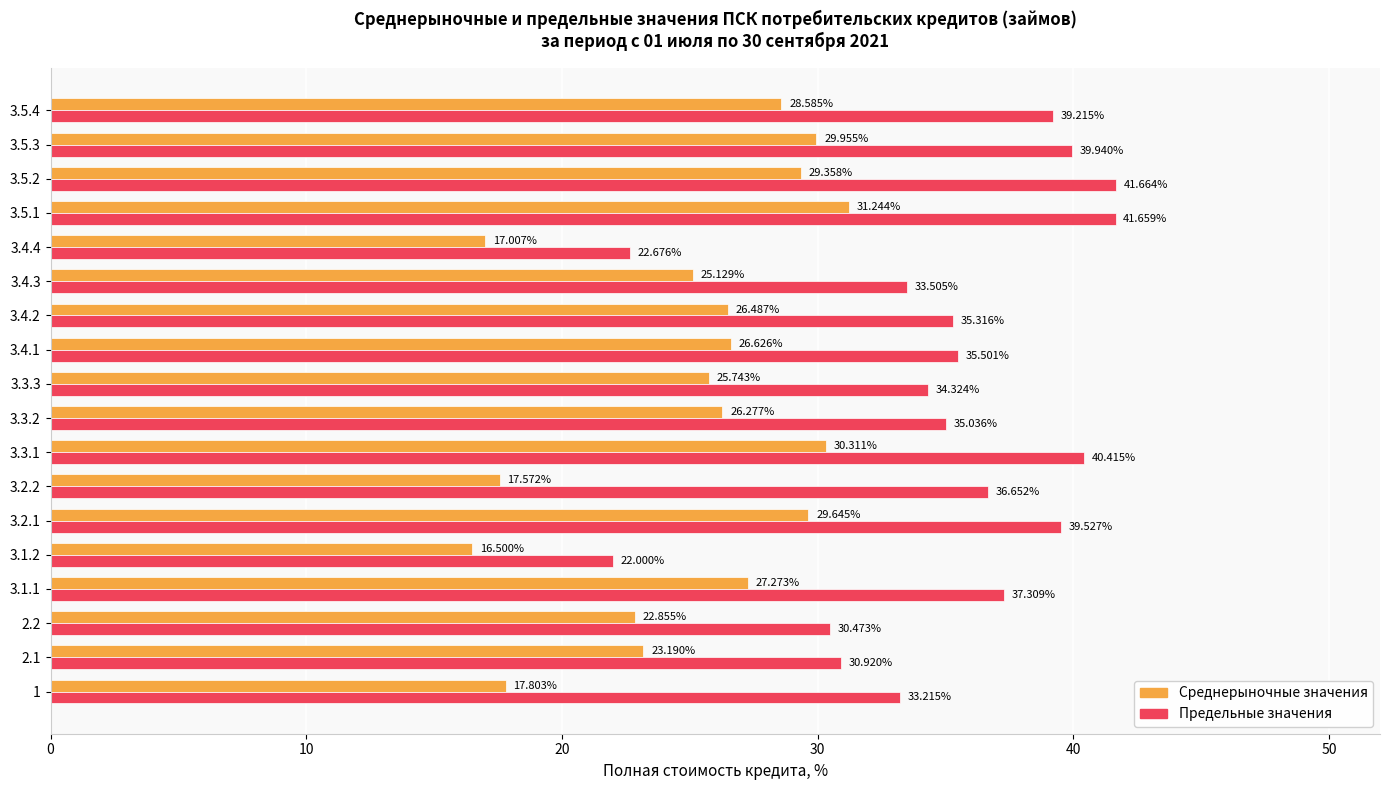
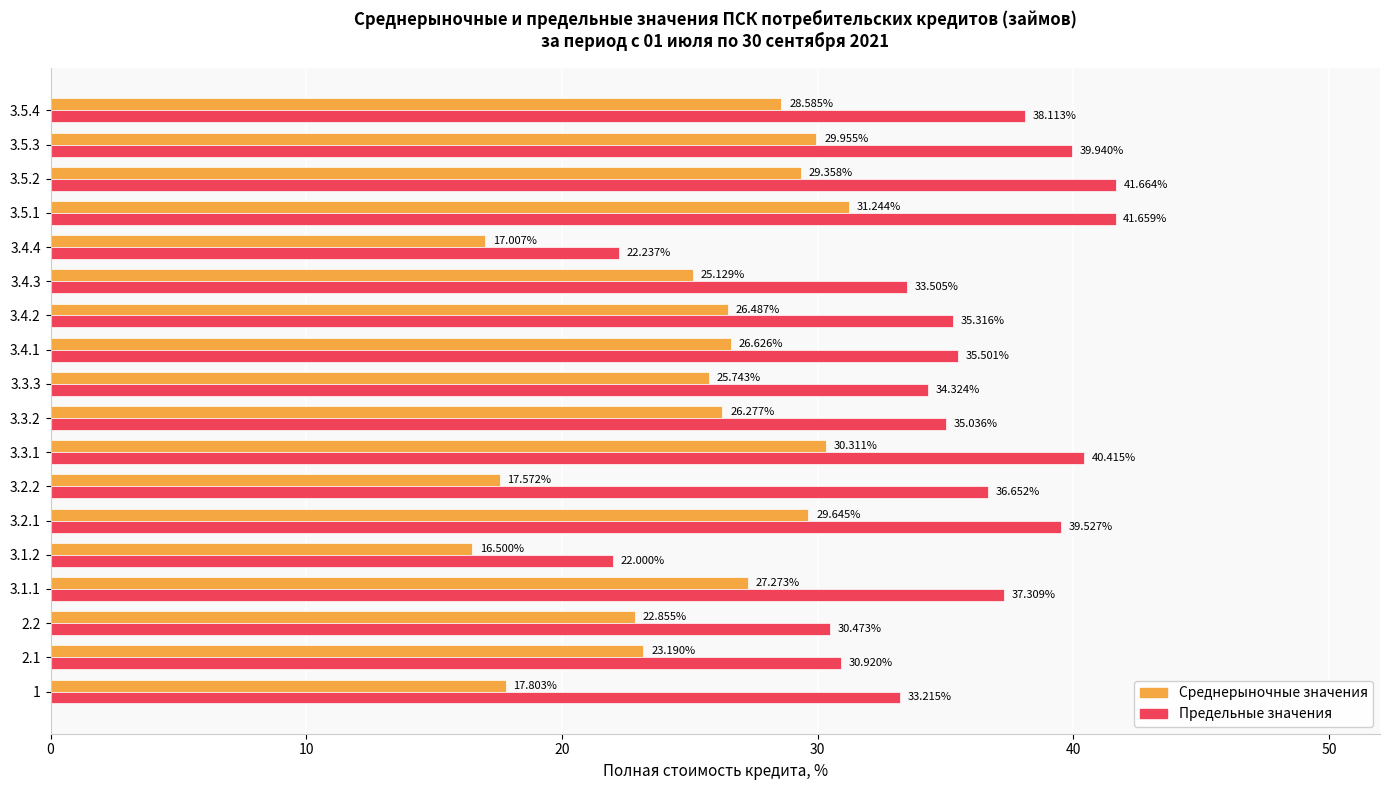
Предельные значения, 3.5.4: 39.215% -> 38.113%
Предельные значения, 3.4.4: 22.676% -> 22.237%
